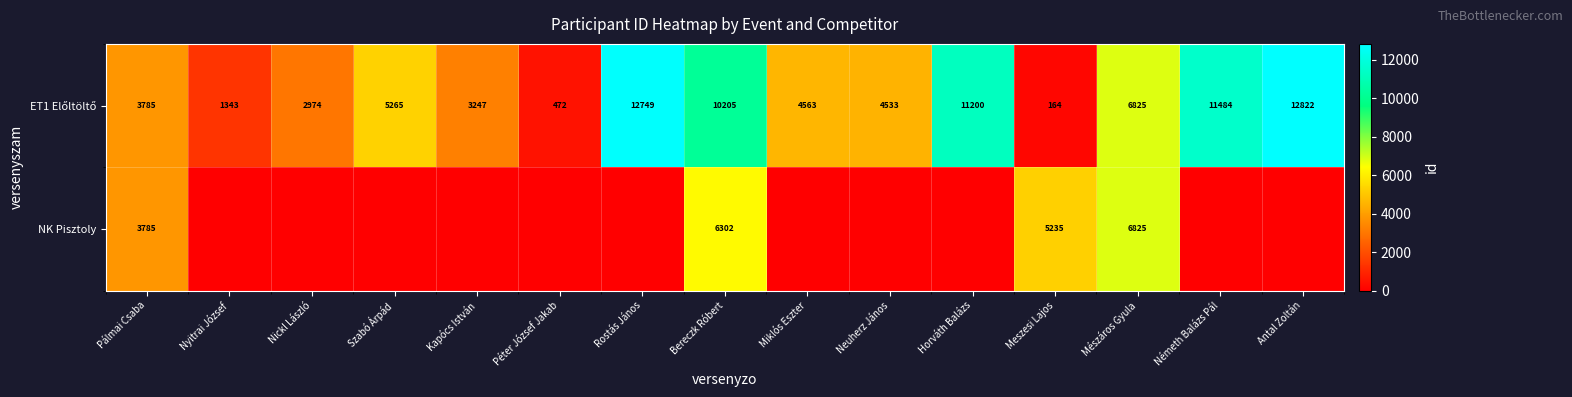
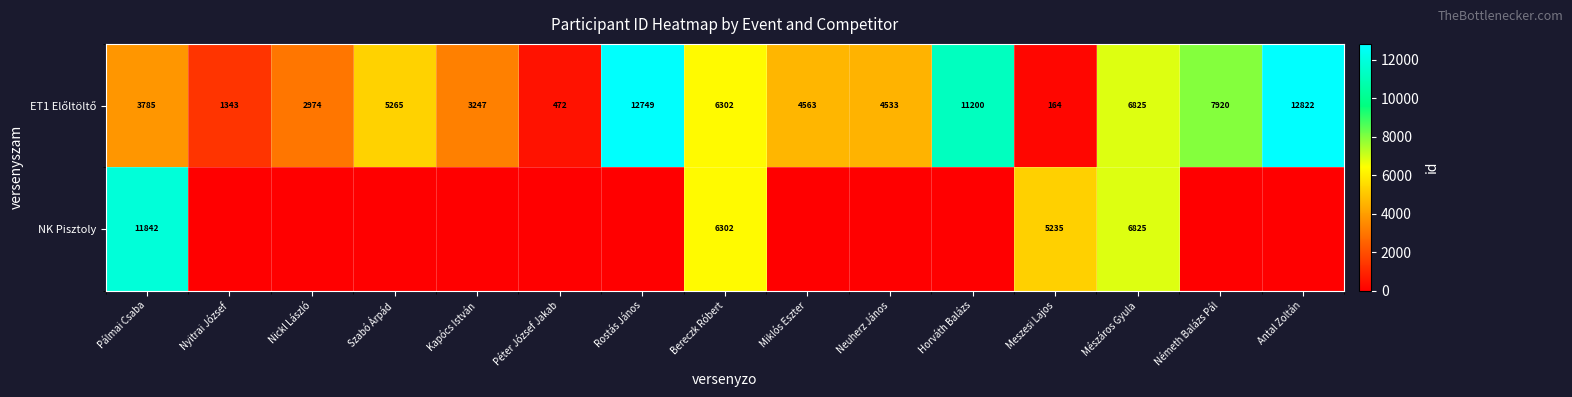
ET1 Előltöltő, Bereczk Róbert: 10205 -> 6302
ET1 Előltöltő, Németh Balázs Pál: 11484 -> 7920
NK Pisztoly, Pálmai Csaba: 3785 -> 11842
